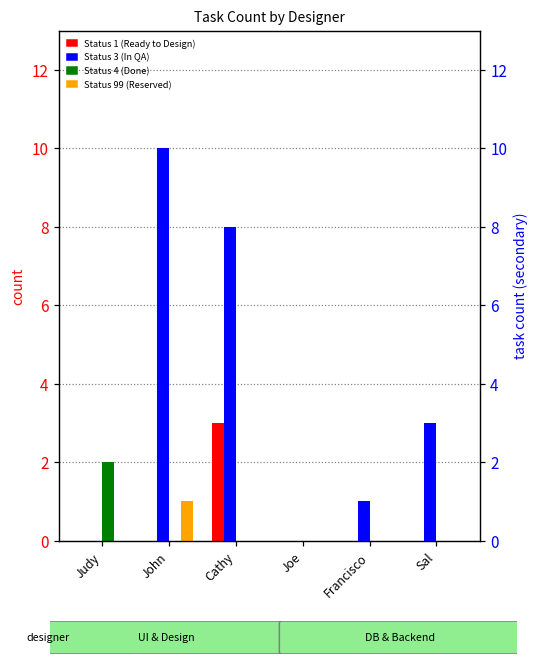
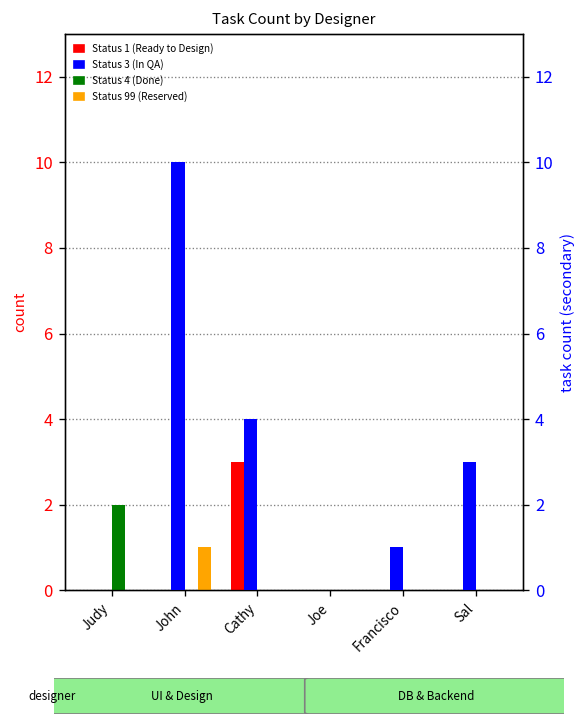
Status 3 (In QA), Cathy: 8 -> 4
